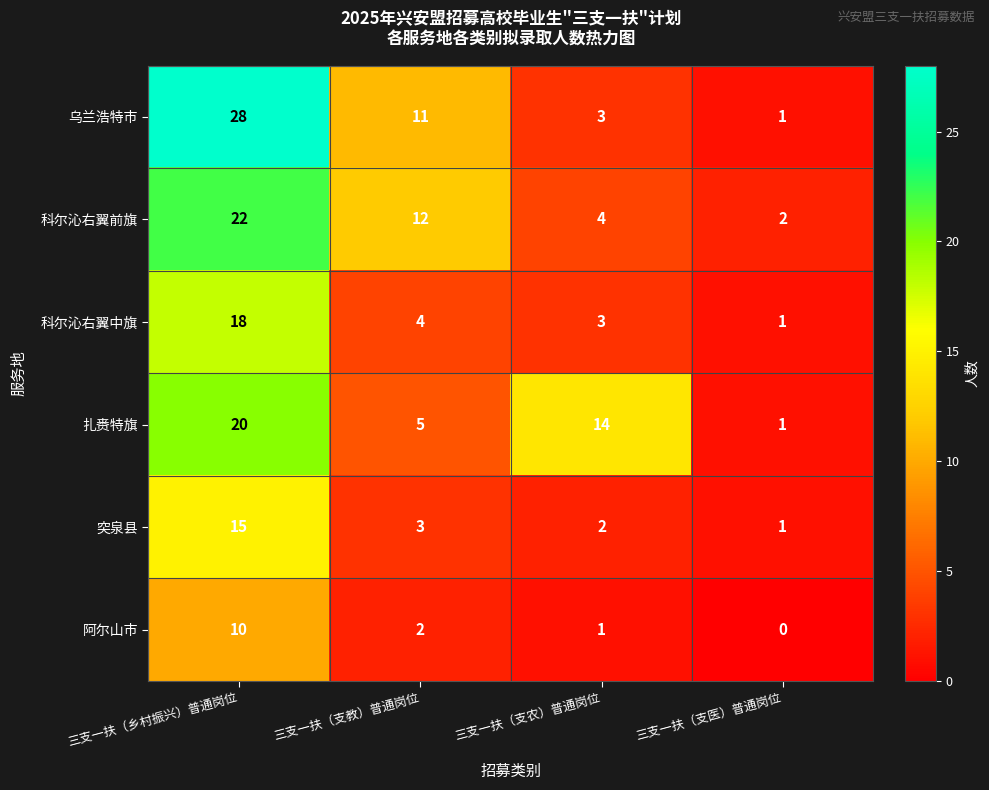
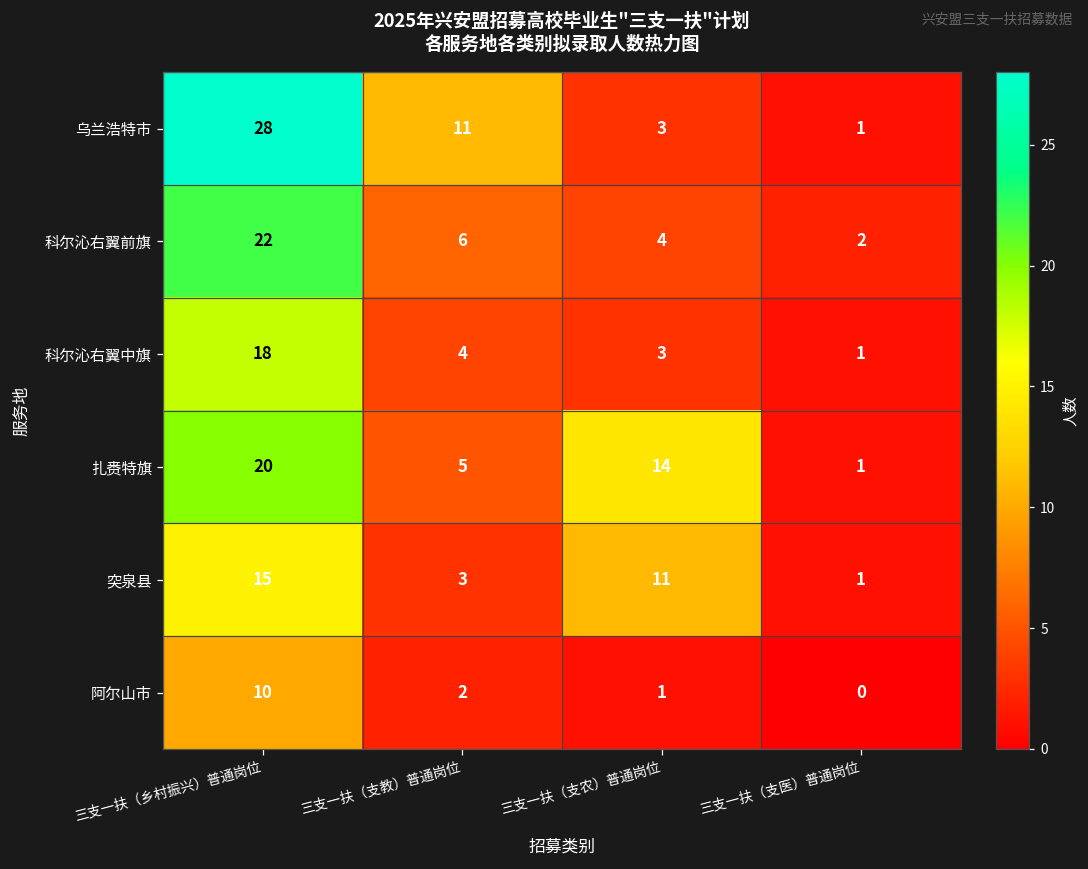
科尔沁右翼前旗, 三支一扶（支教）普通岗位: 12 -> 6
突泉县, 三支一扶（支农）普通岗位: 2 -> 11
